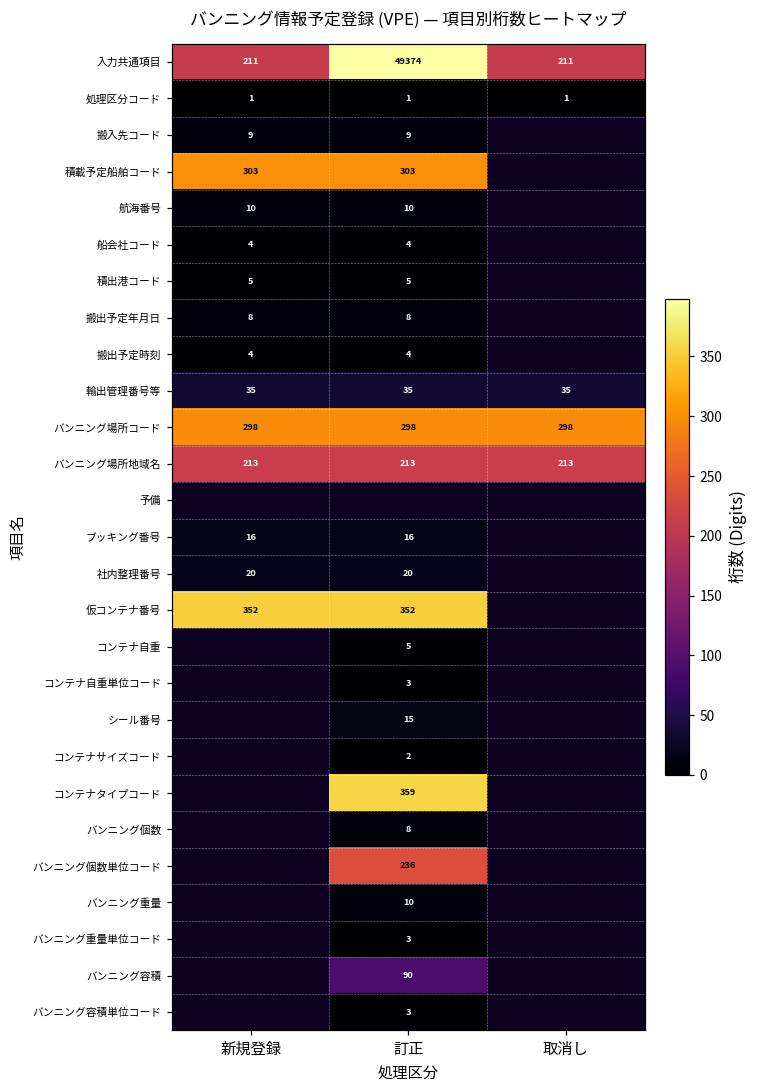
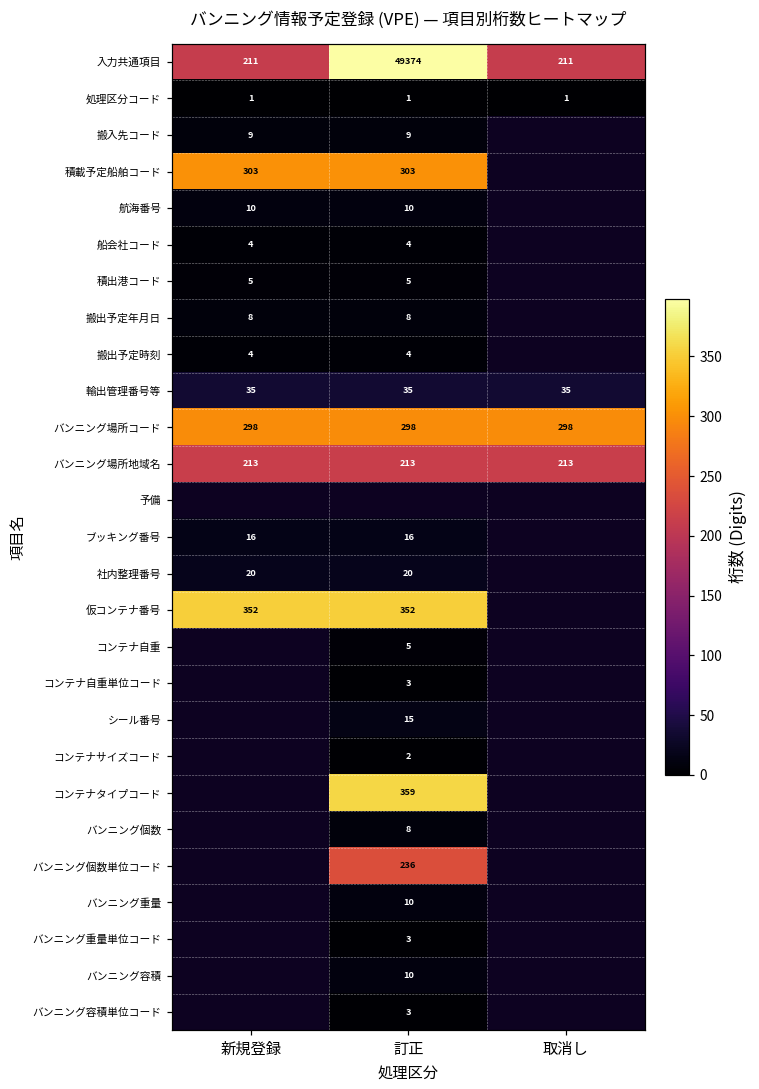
バンニング容積, 訂正: 90 -> 10
